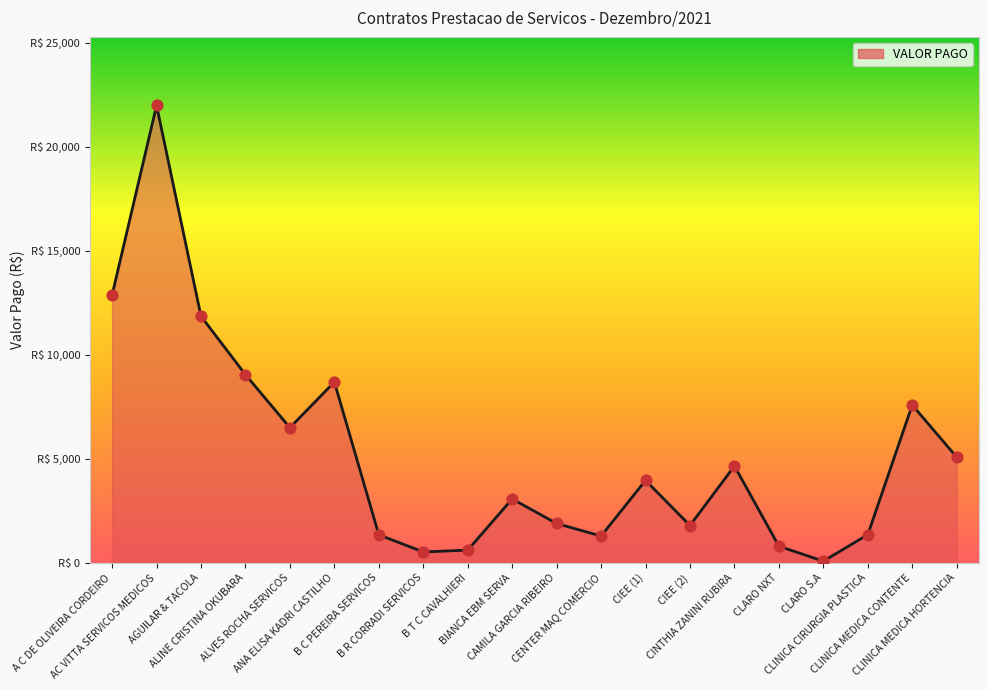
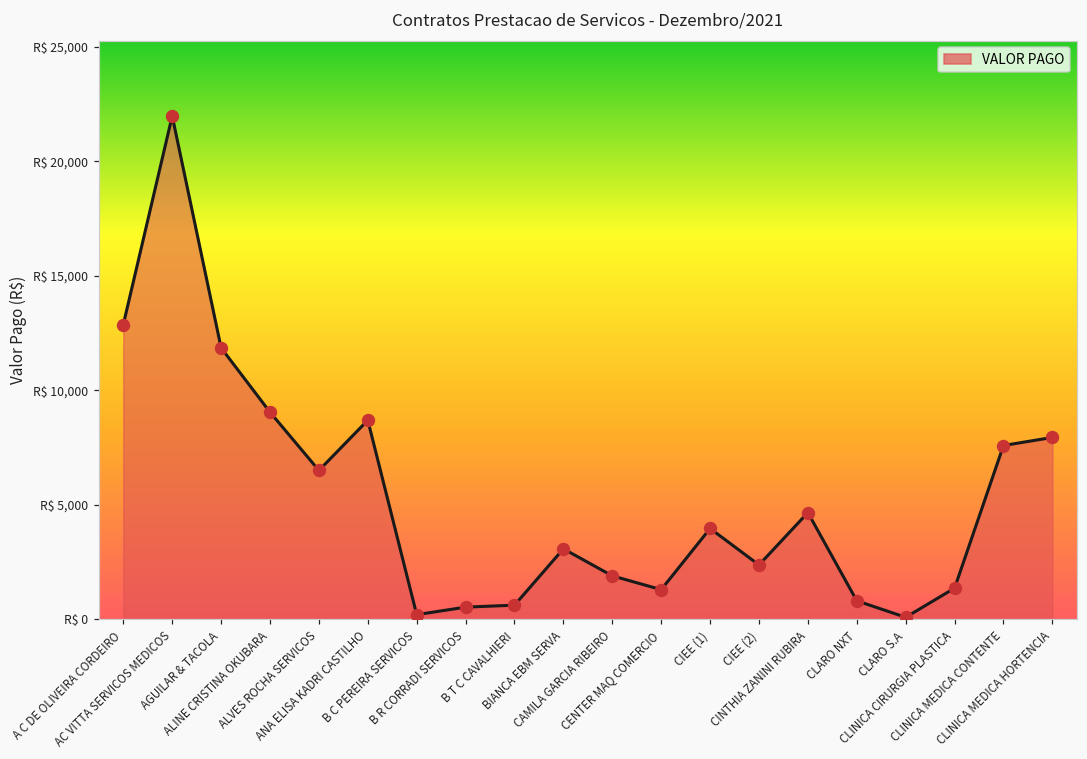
B C PEREIRA SERVICOS: R$ 1,300 -> R$ 200
CIEE (2): R$ 1,800 -> R$ 2,400
CLINICA MEDICA HORTENCIA: R$ 5,100 -> R$ 7,900
